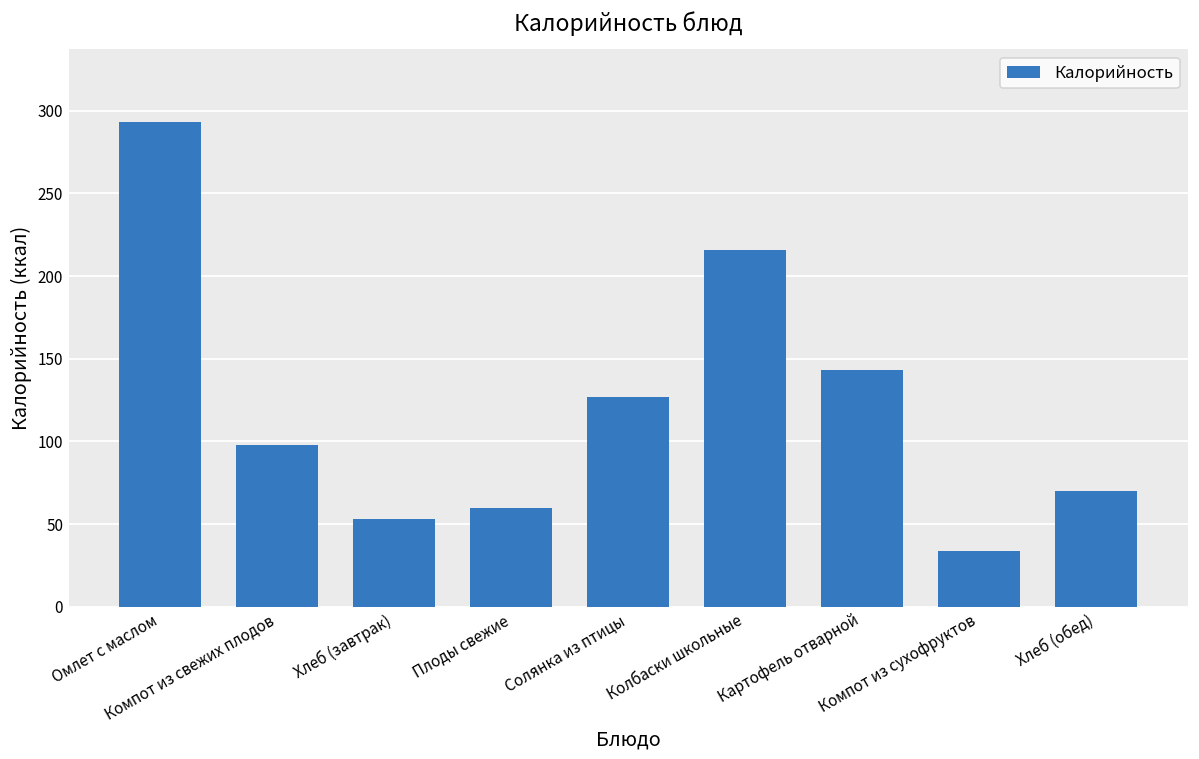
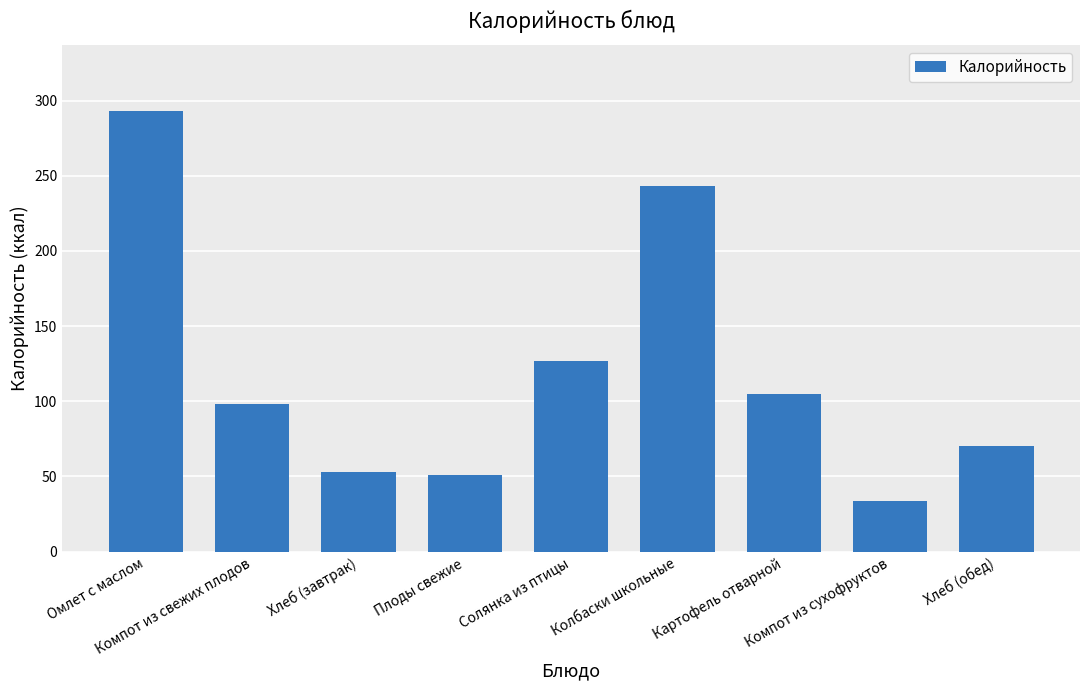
Плоды свежие: 60 -> 51
Колбаски школьные: 216 -> 243
Картофель отварной: 143 -> 105
